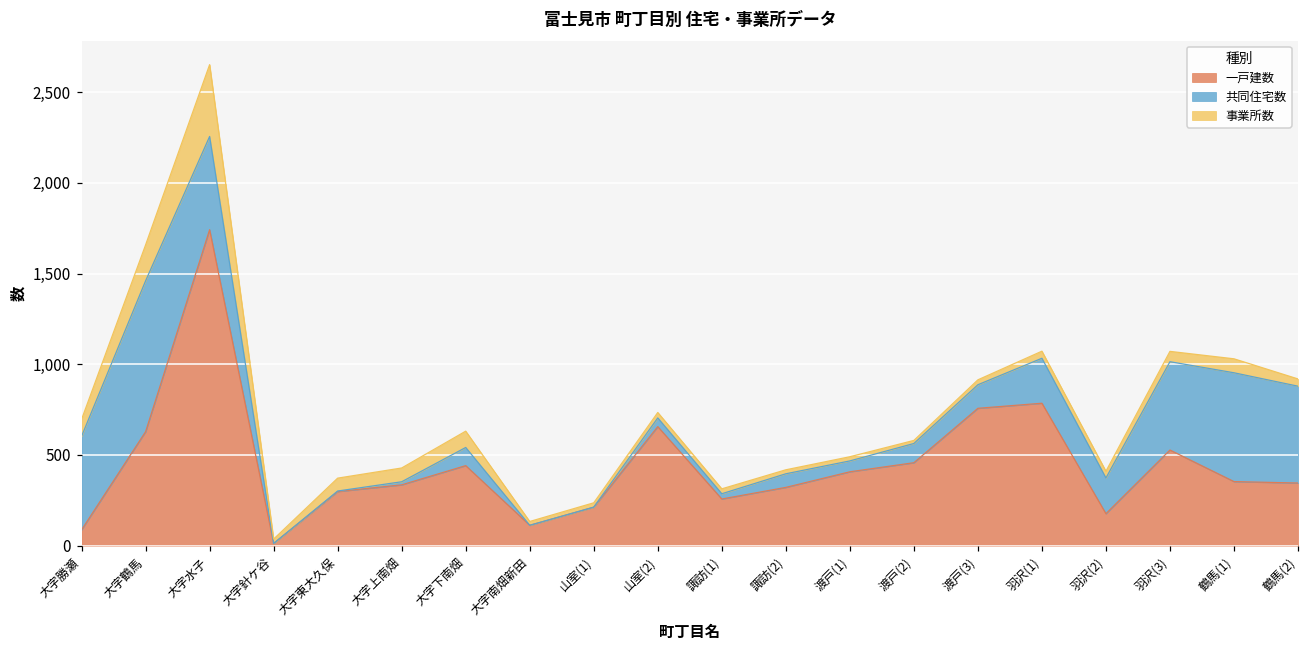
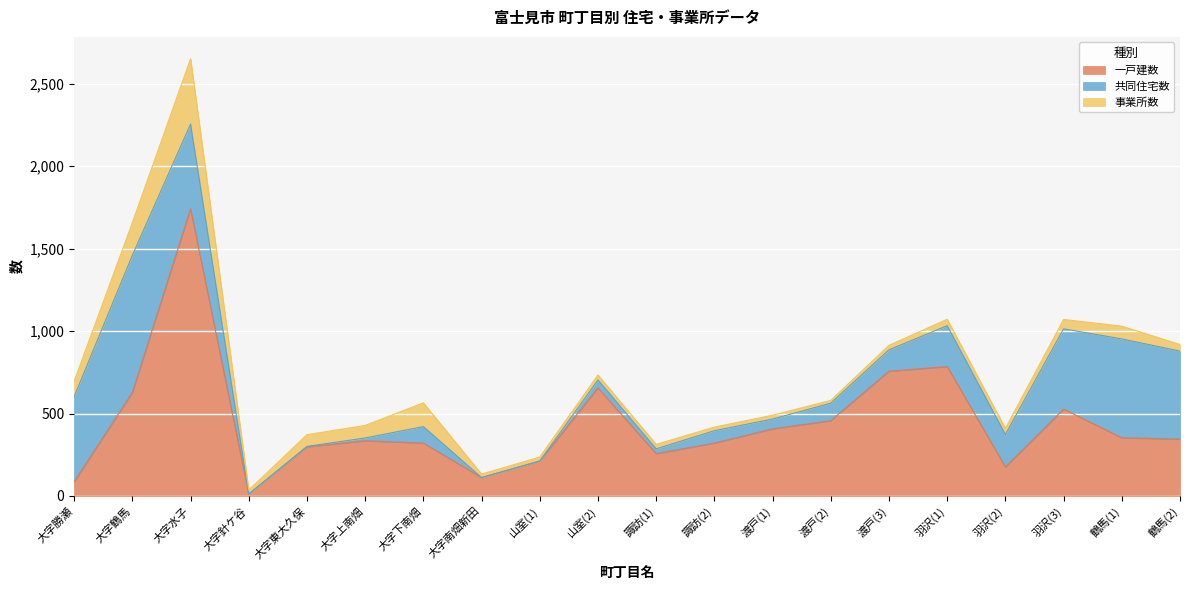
一戸建数, 大字下南畑: 440 -> 320
事業所数, 大字下南畑: 90 -> 140
